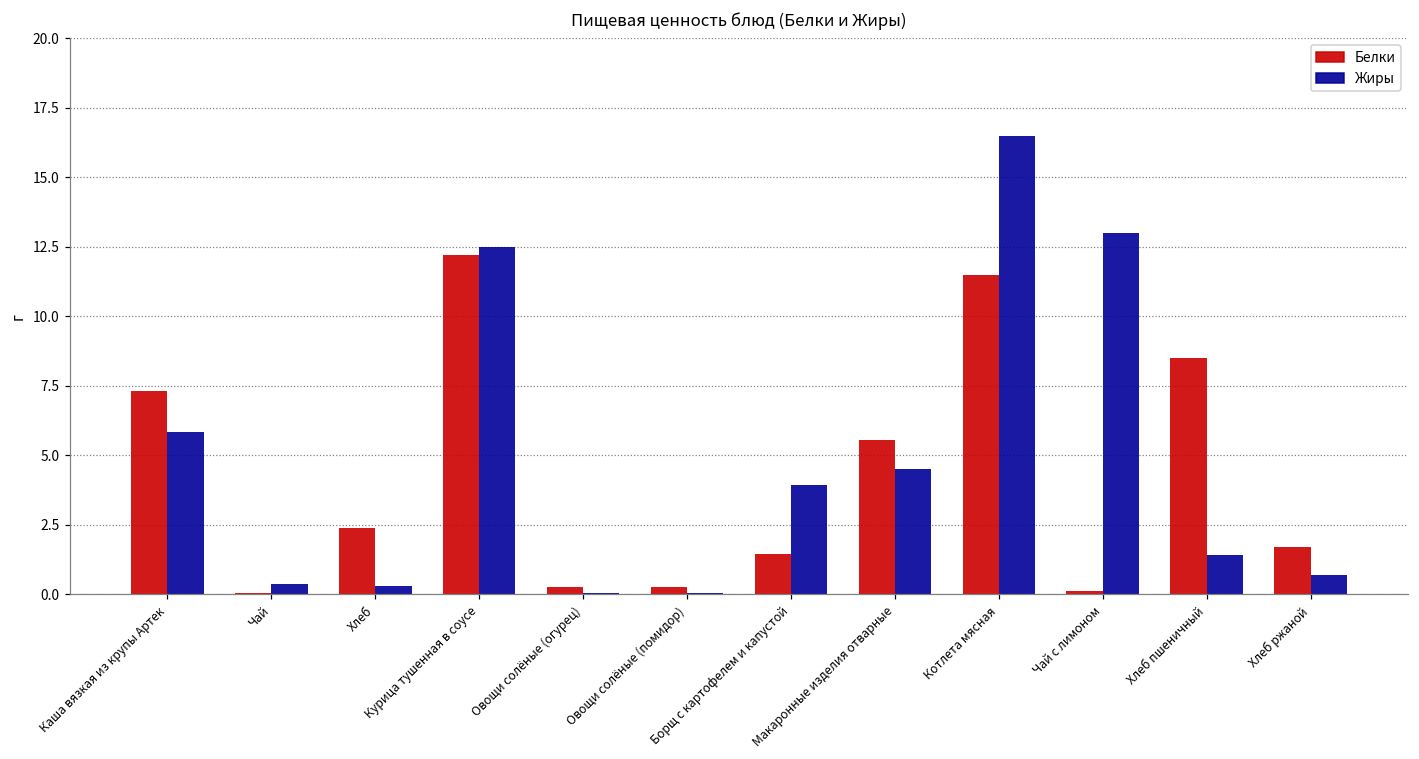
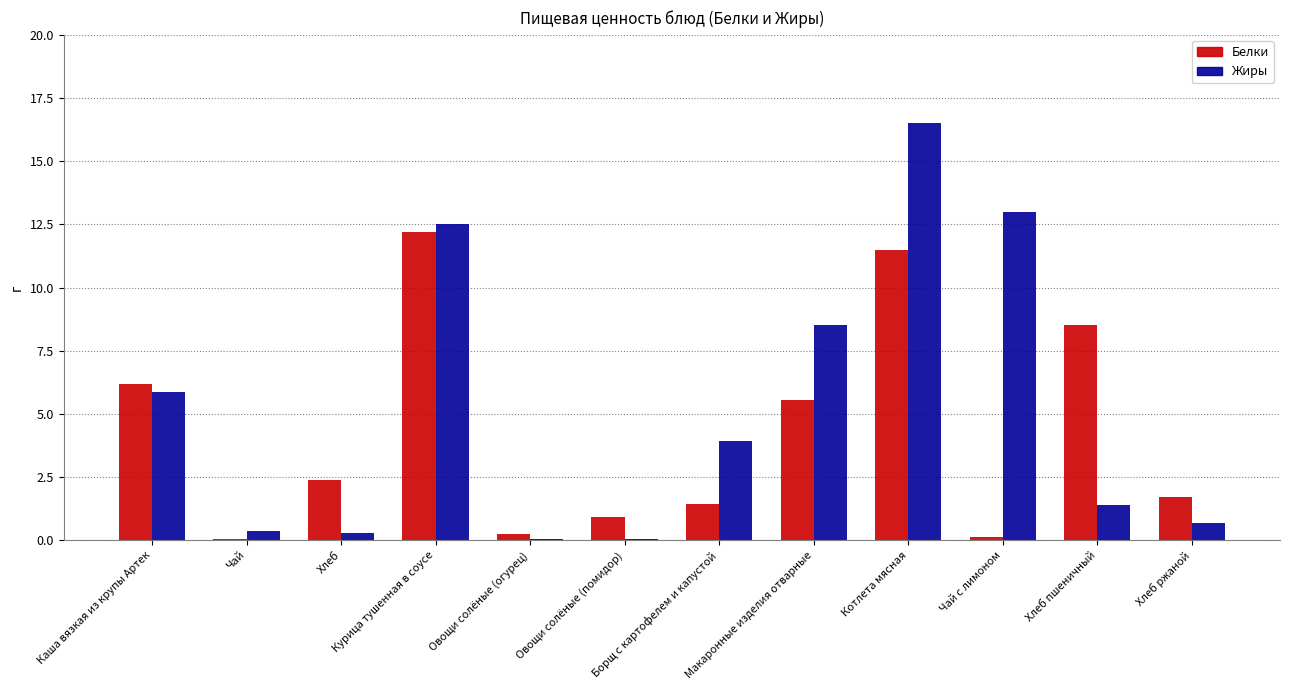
Белки, Каша вязкая из крупы Артек: 7.3 -> 6.2
Белки, Овощи солёные (помидор): 0.3 -> 0.9
Жиры, Макаронные изделия отварные: 4.5 -> 8.5
